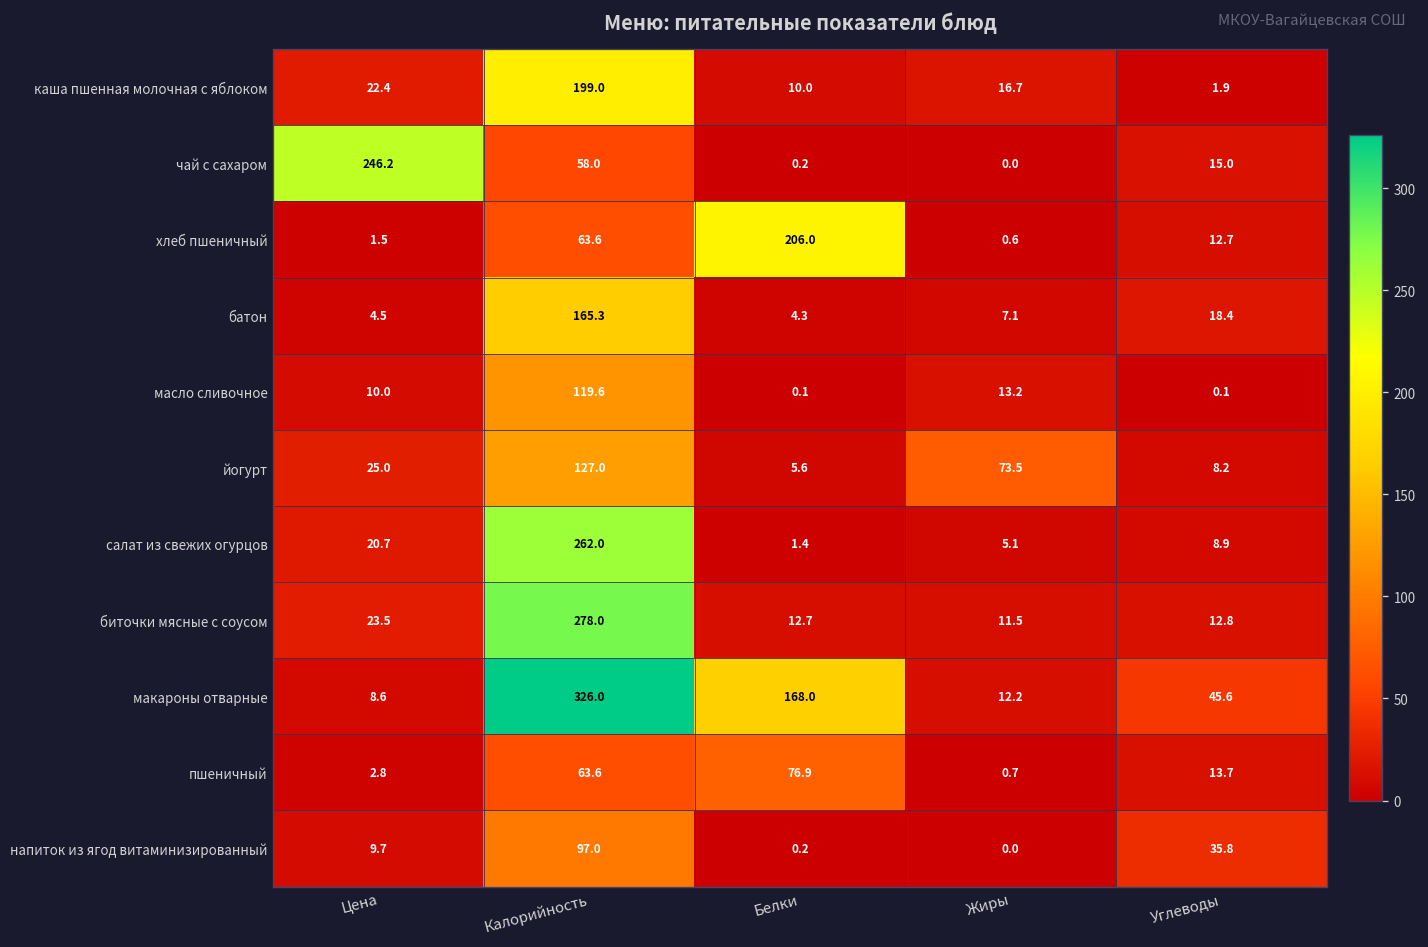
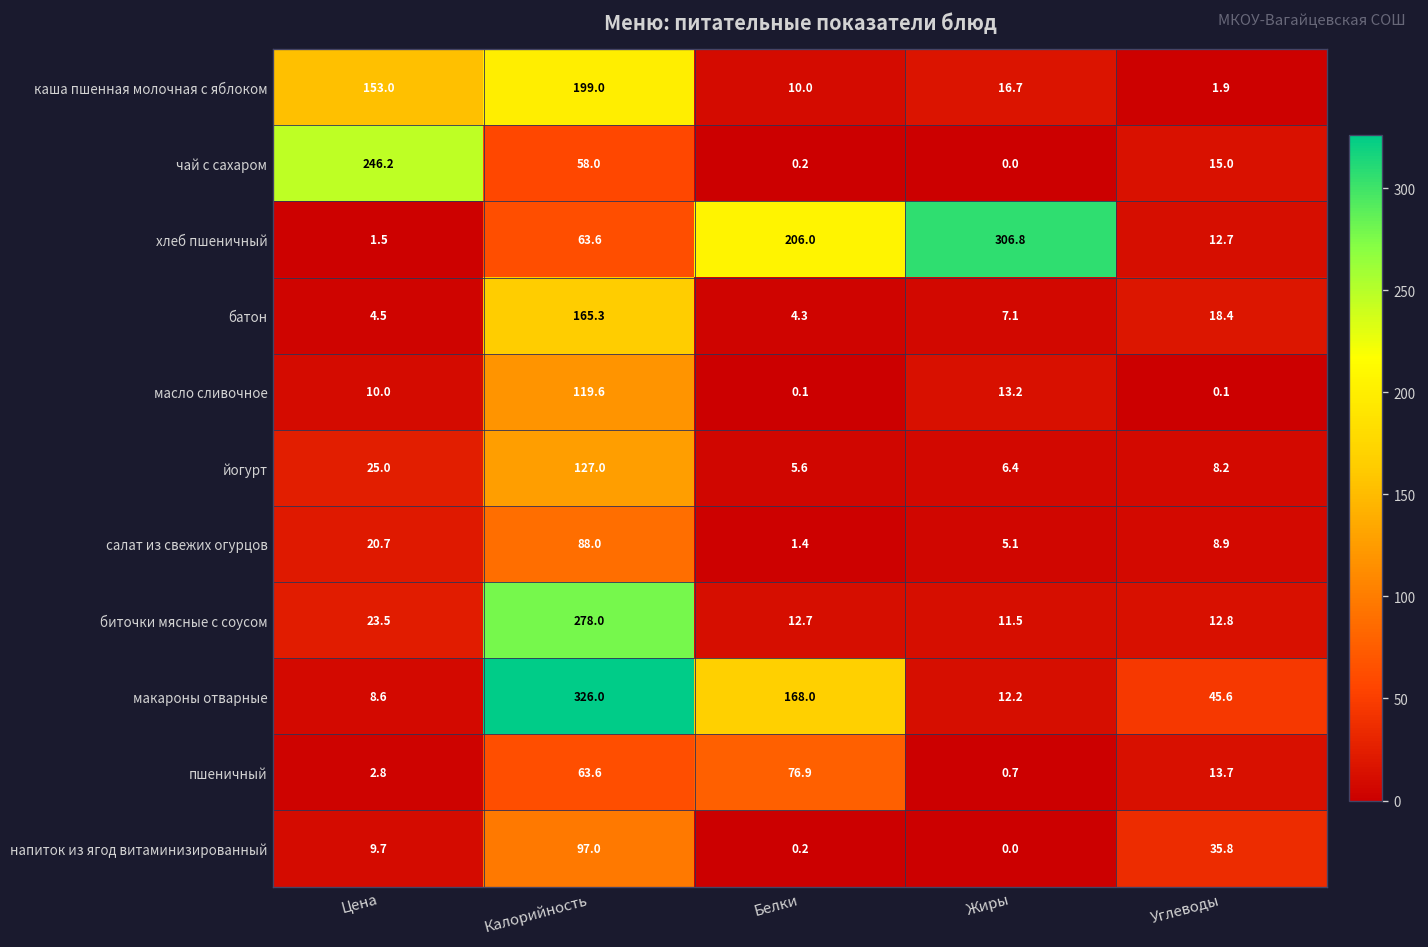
каша пшенная молочная с яблоком, Цена: 22.4 -> 153.0
хлеб пшеничный, Жиры: 0.6 -> 306.8
йогурт, Жиры: 73.5 -> 6.4
салат из свежих огурцов, Калорийность: 262.0 -> 88.0
